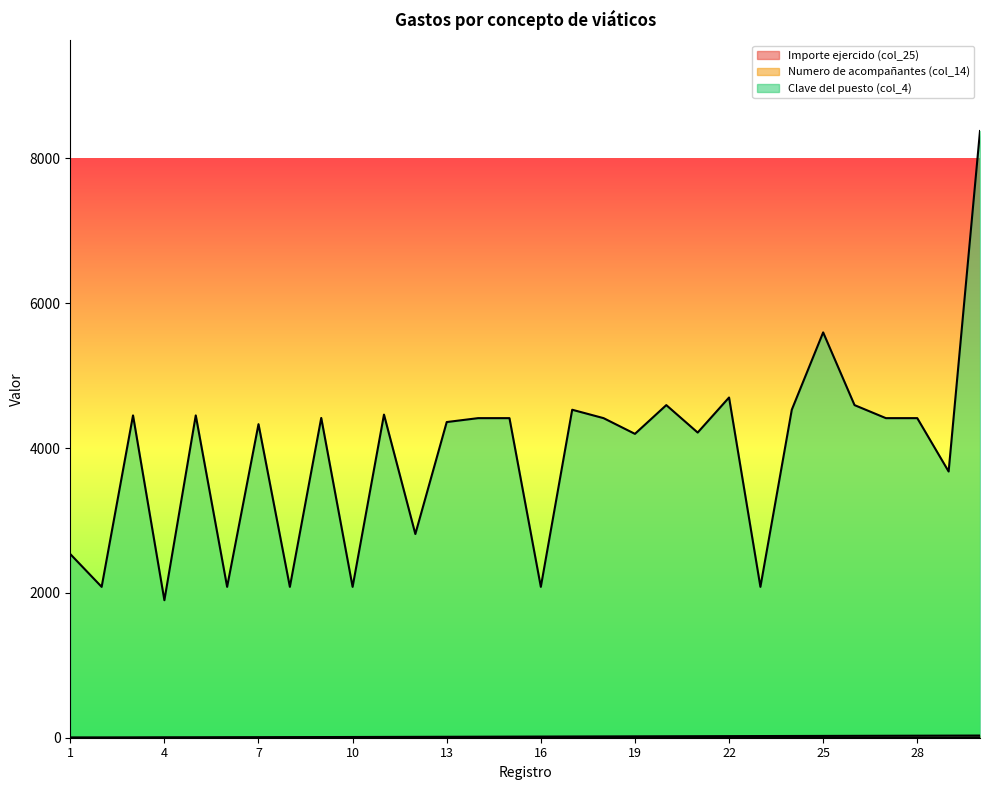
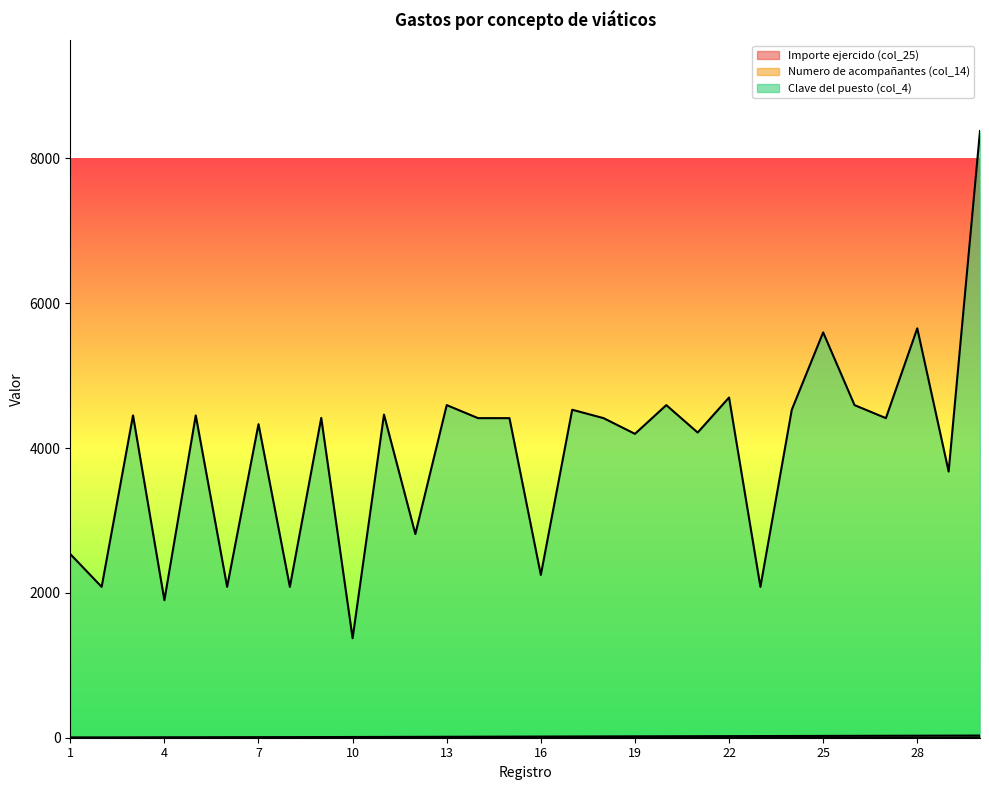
Clave del puesto (col_4), 10: 2100 -> 1400
Clave del puesto (col_4), 13: 4400 -> 4600
Clave del puesto (col_4), 16: 2100 -> 2200
Clave del puesto (col_4), 28: 4400 -> 5700
